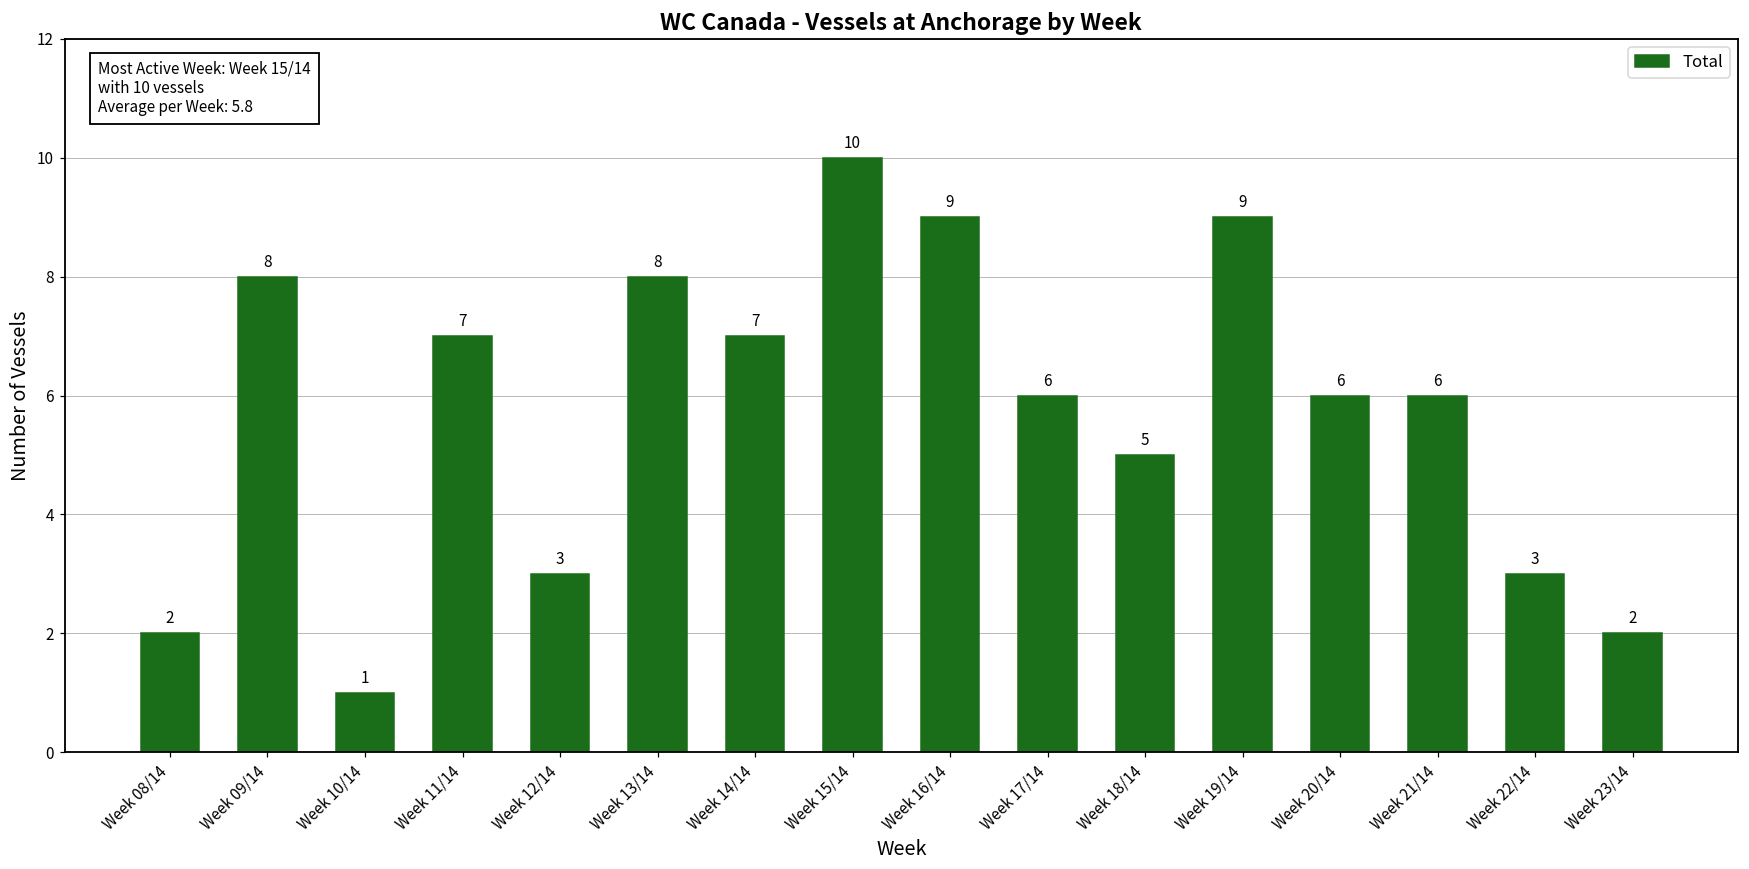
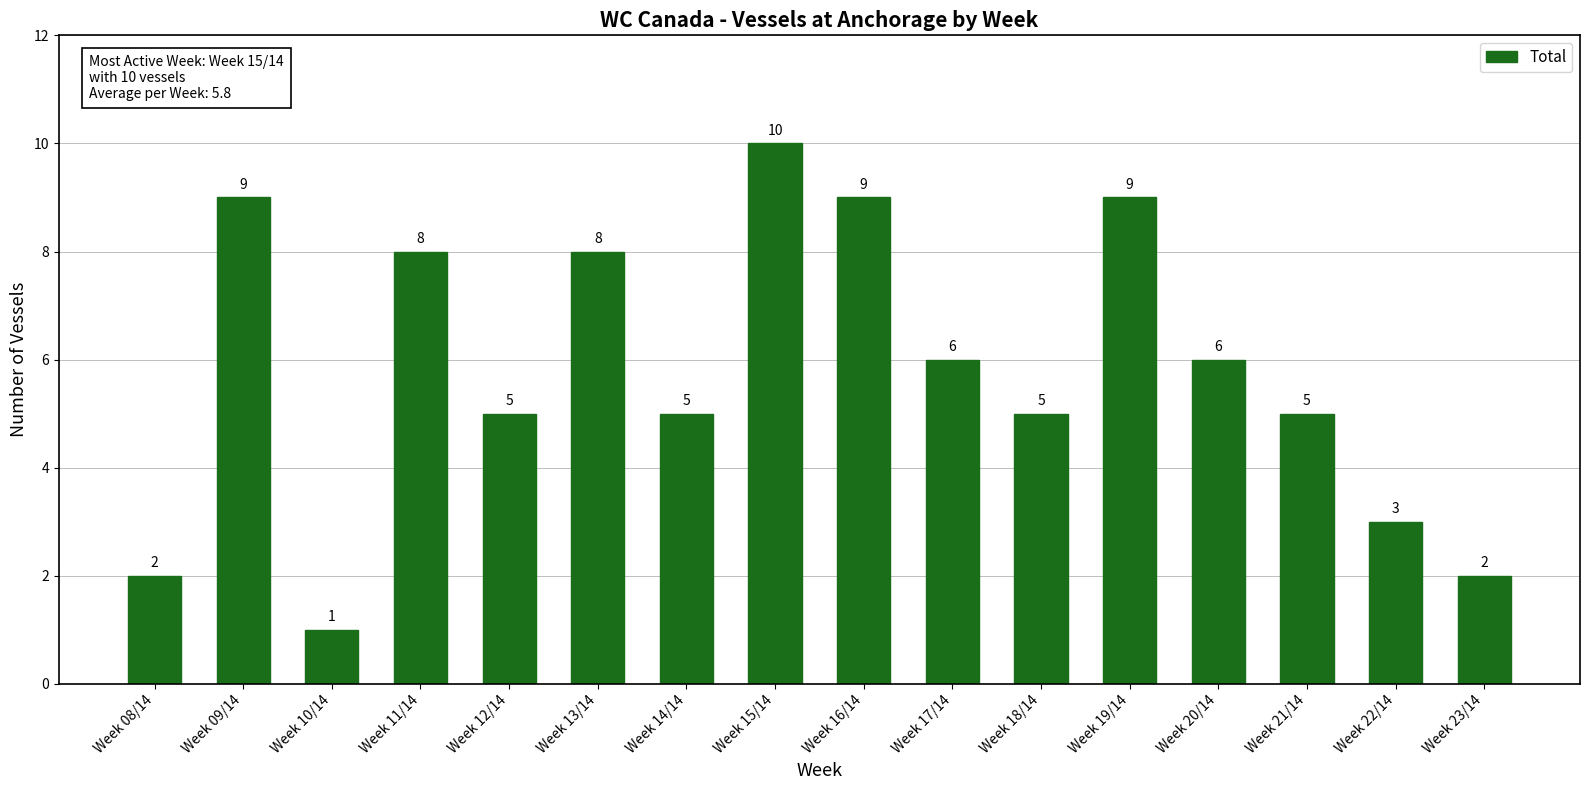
Week 09/14: 8 -> 9
Week 11/14: 7 -> 8
Week 12/14: 3 -> 5
Week 14/14: 7 -> 5
Week 21/14: 6 -> 5
